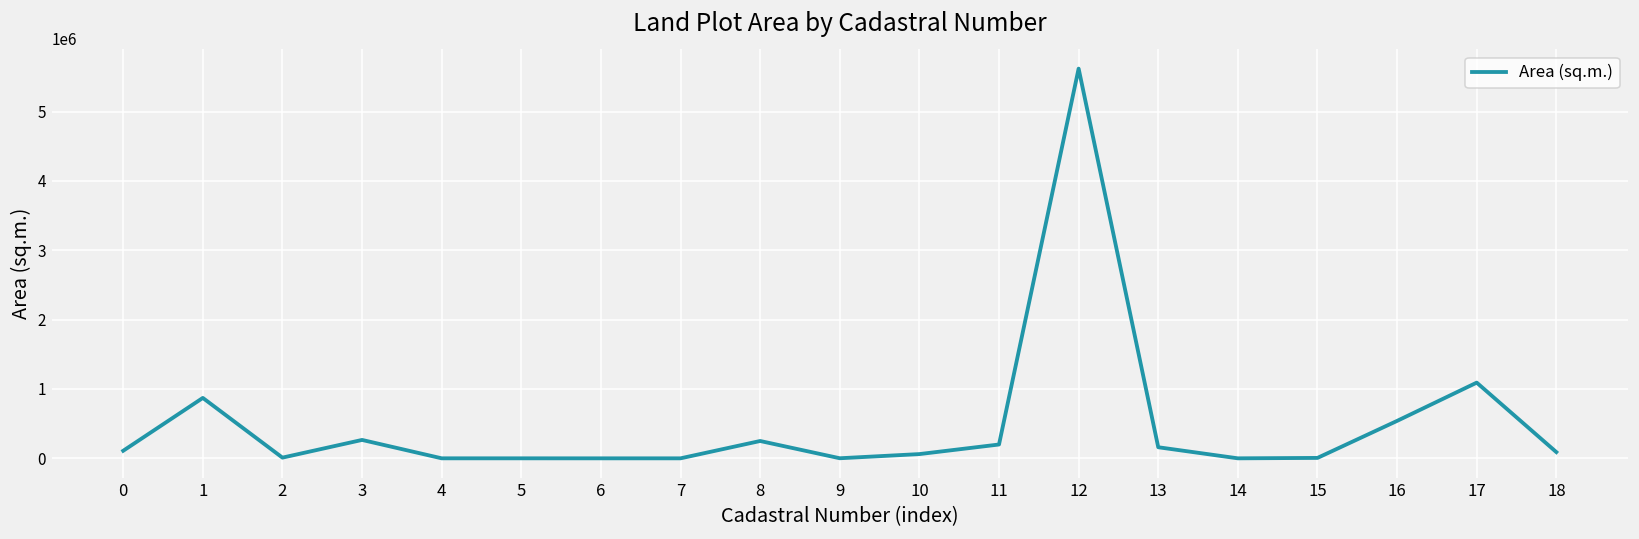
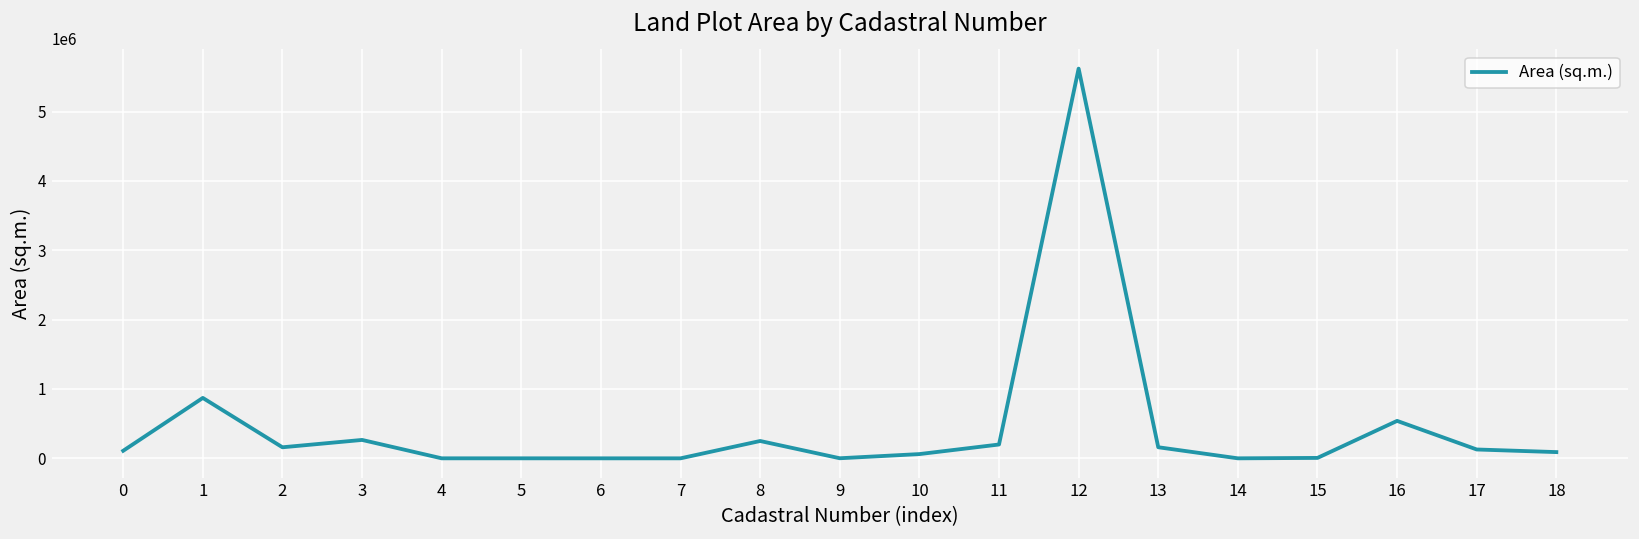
2: 0 -> 200000
17: 1100000 -> 100000
